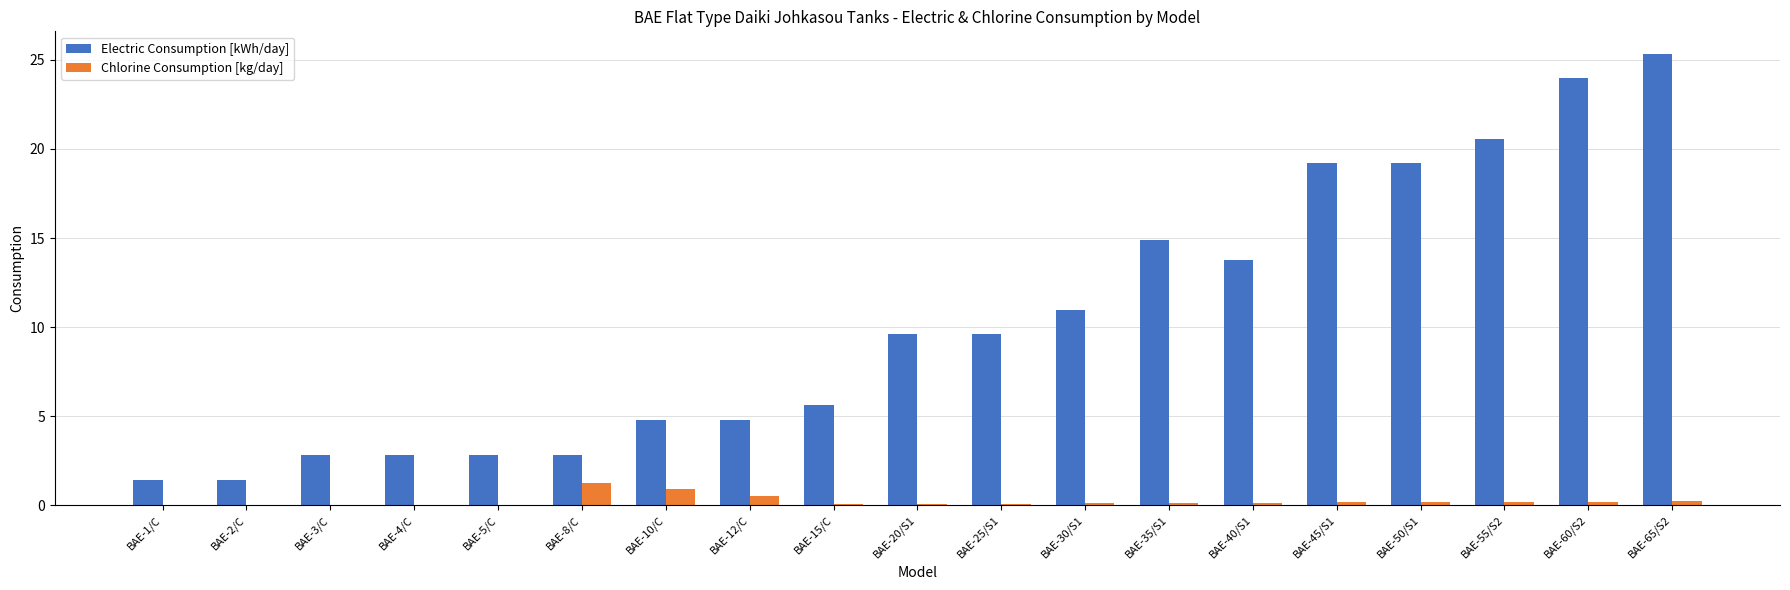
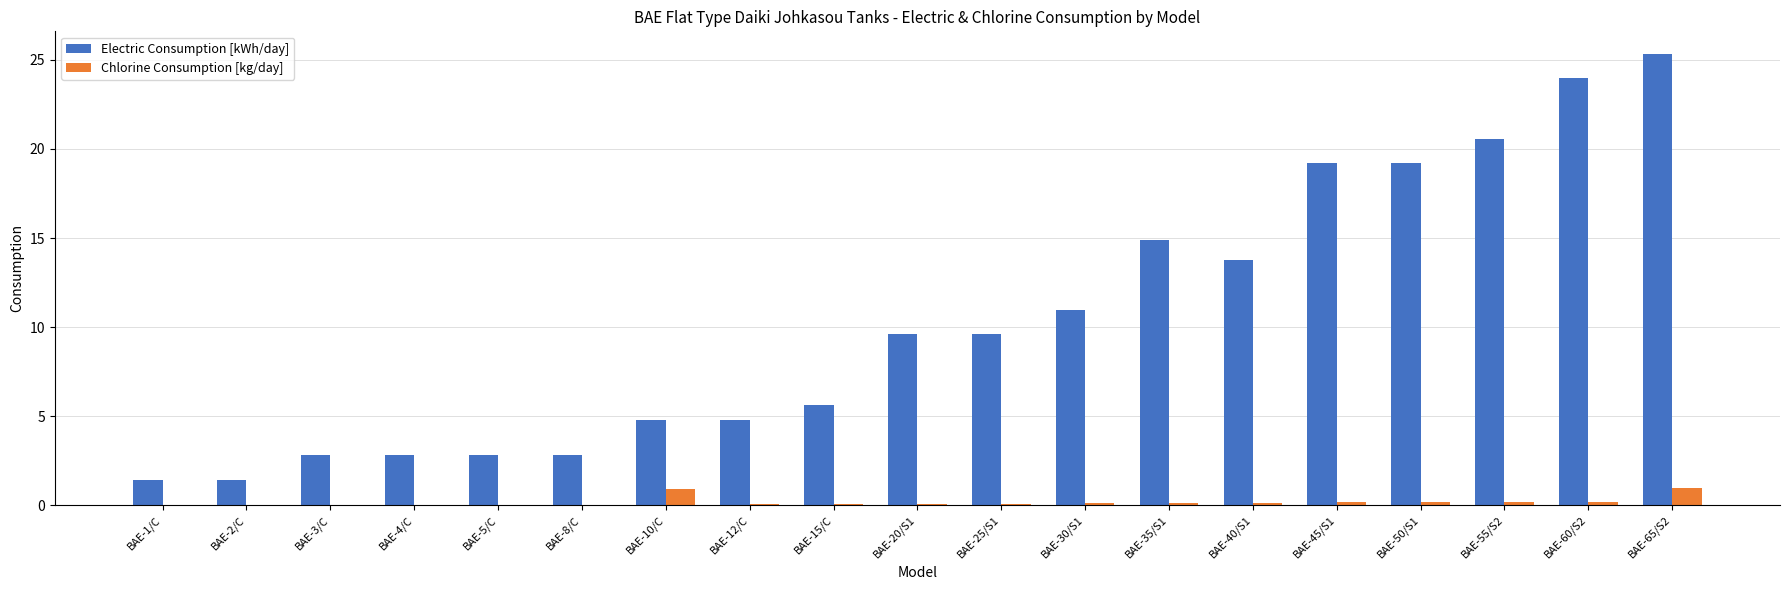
Chlorine Consumption [kg/day], BAE-8/C: 1.2 -> 0.0
Chlorine Consumption [kg/day], BAE-12/C: 0.5 -> 0.1
Chlorine Consumption [kg/day], BAE-65/S2: 0.2 -> 1.0
